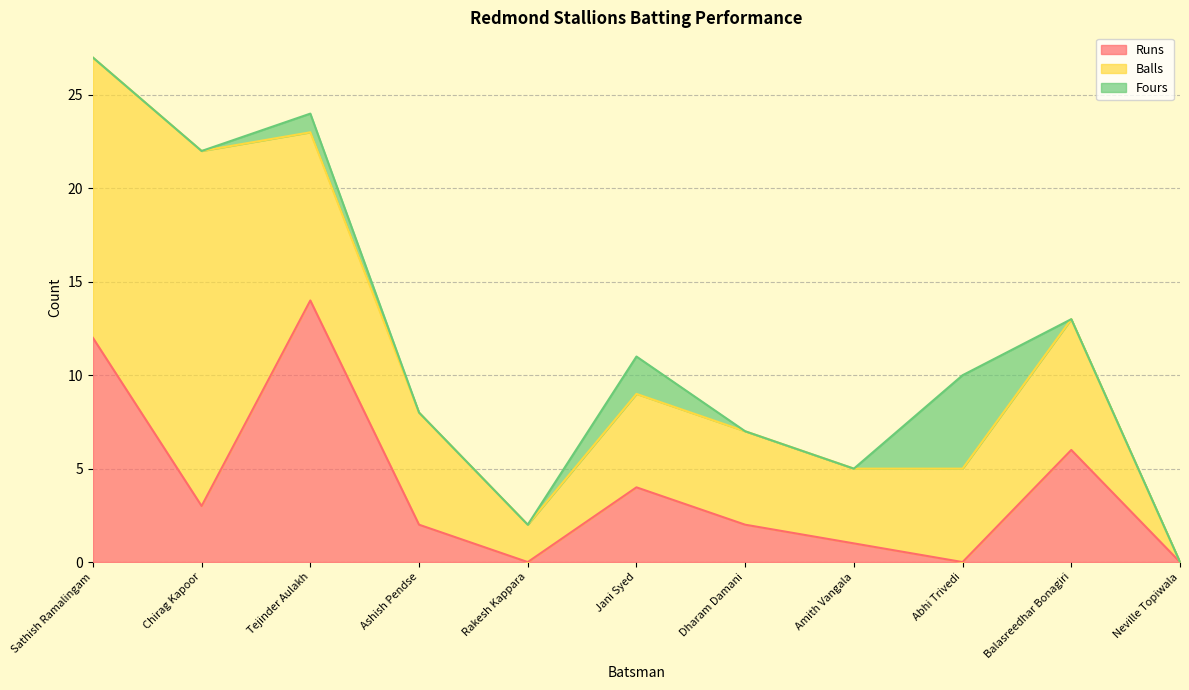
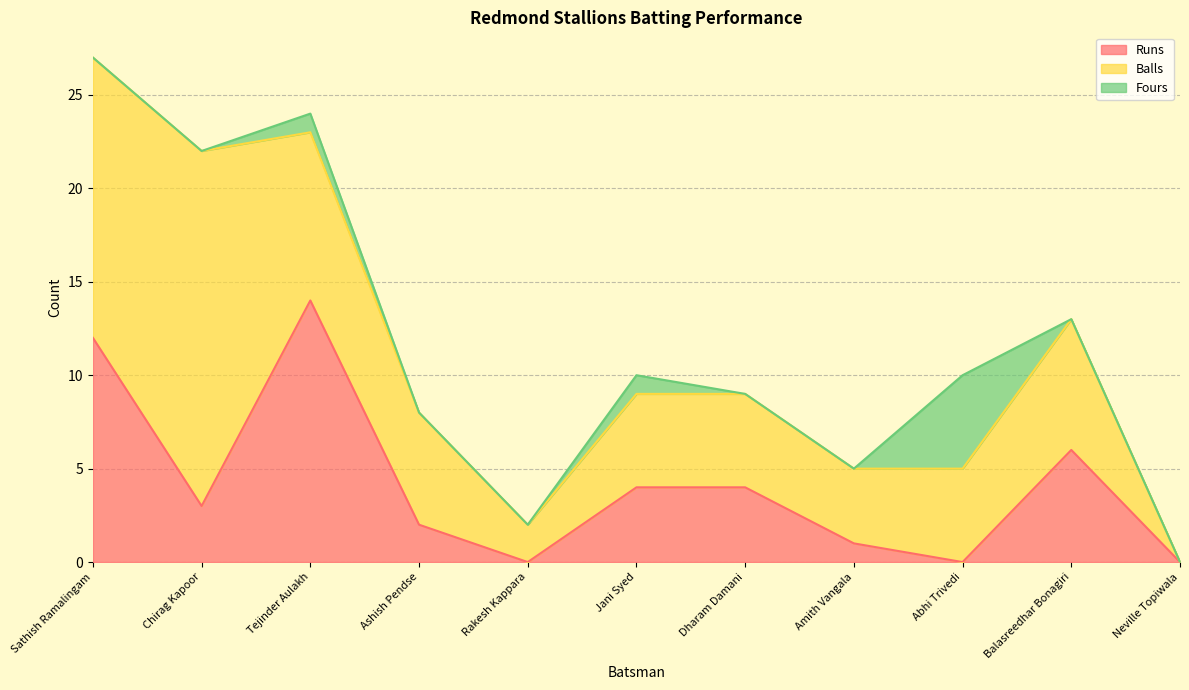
Fours, Jani Syed: 2 -> 1
Runs, Dharam Damani: 2 -> 4
